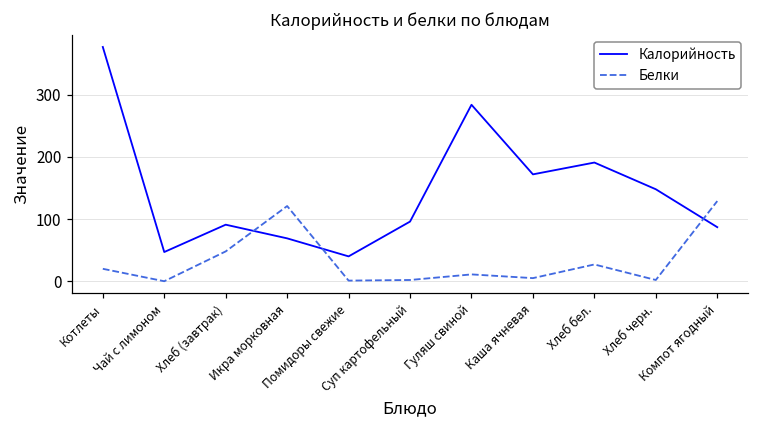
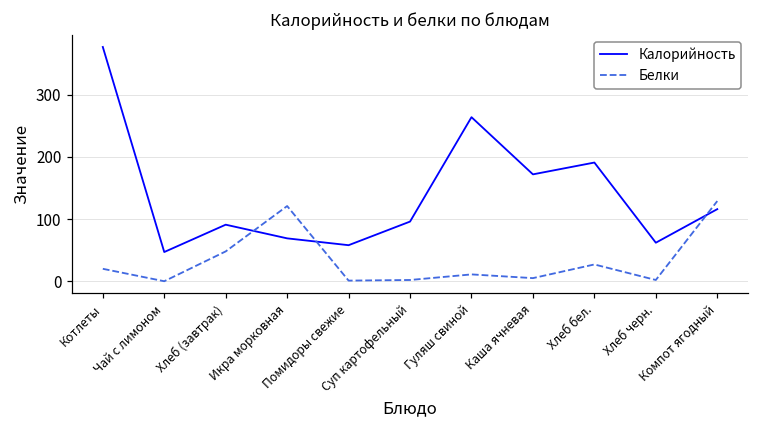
Калорийность, Помидоры свежие: 40 -> 60
Калорийность, Гуляш свиной: 280 -> 260
Калорийность, Хлеб черн.: 150 -> 60
Калорийность, Компот ягодный: 90 -> 120
